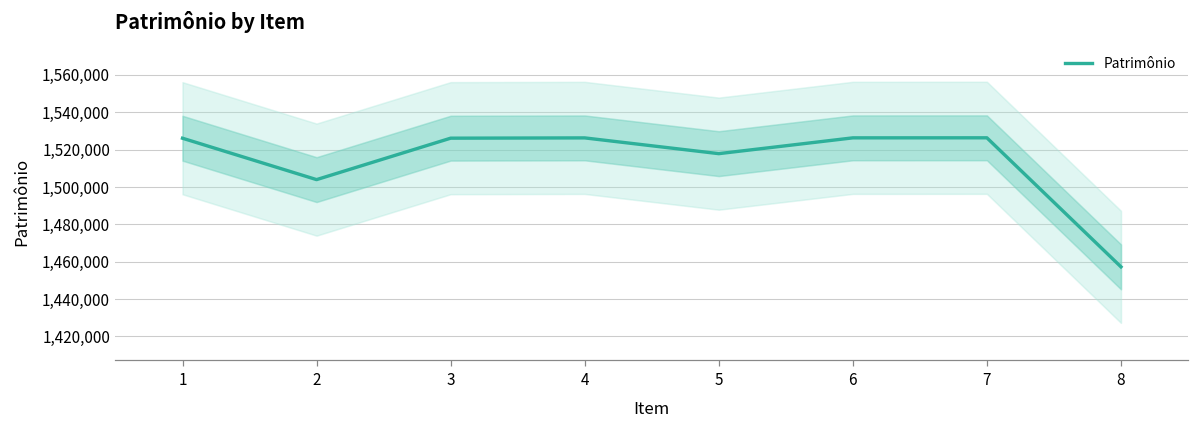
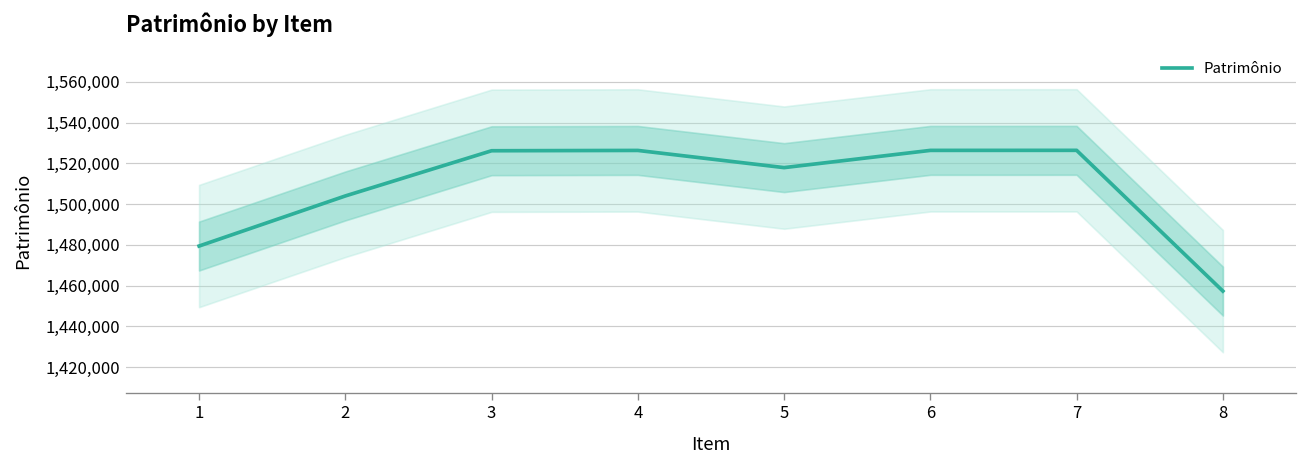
Patrimônio, 1: 1,526,000 -> 1,479,000
